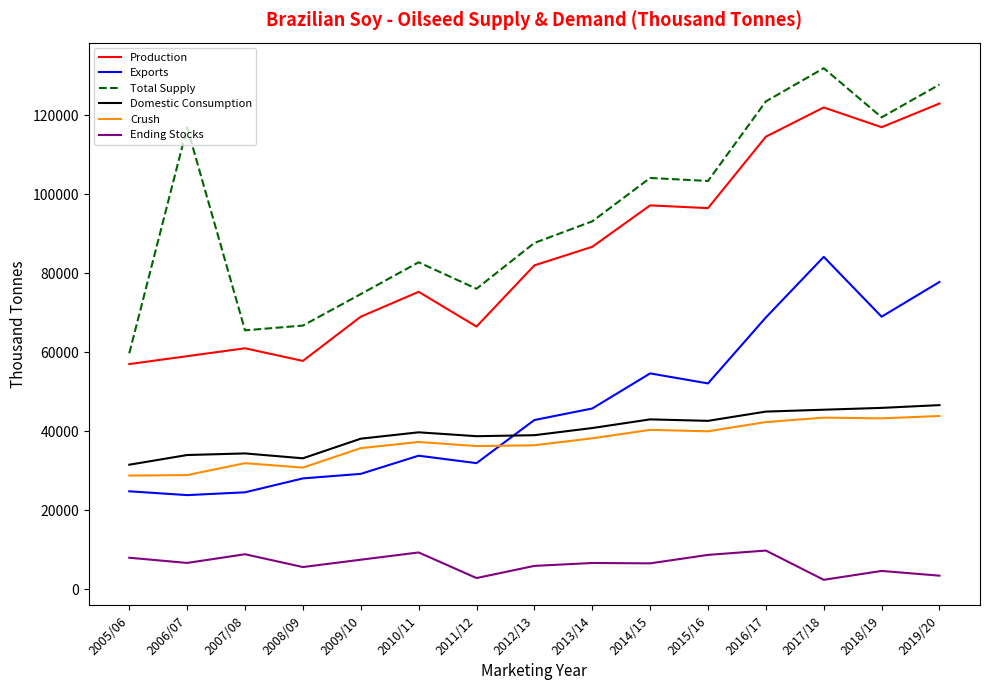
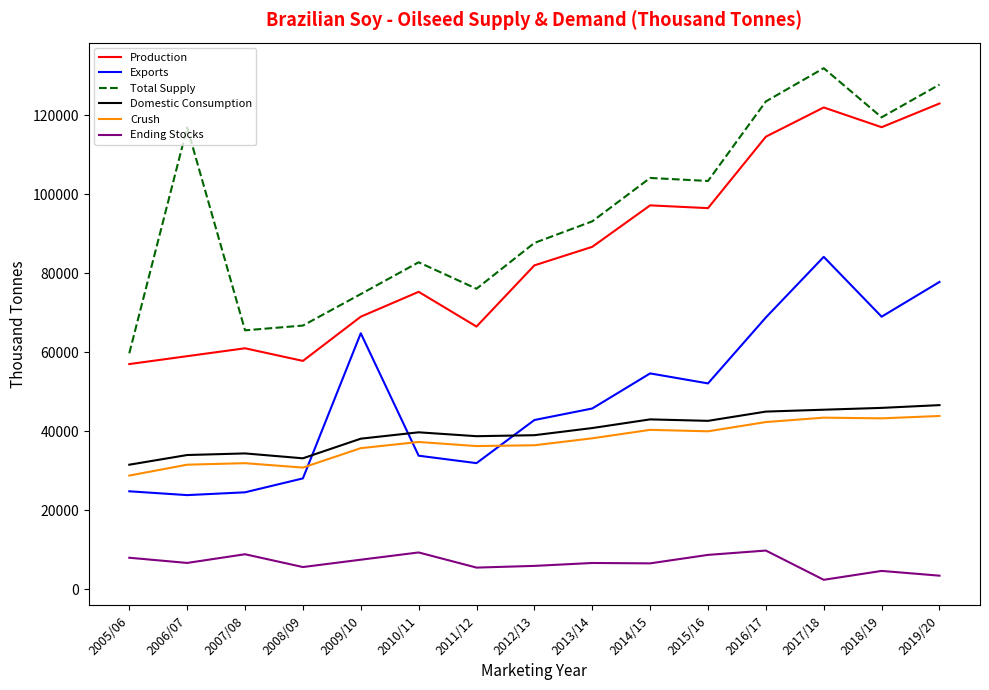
Crush, 2006/07: 29000 -> 32000
Exports, 2009/10: 29000 -> 65000
Ending Stocks, 2011/12: 3000 -> 5000
